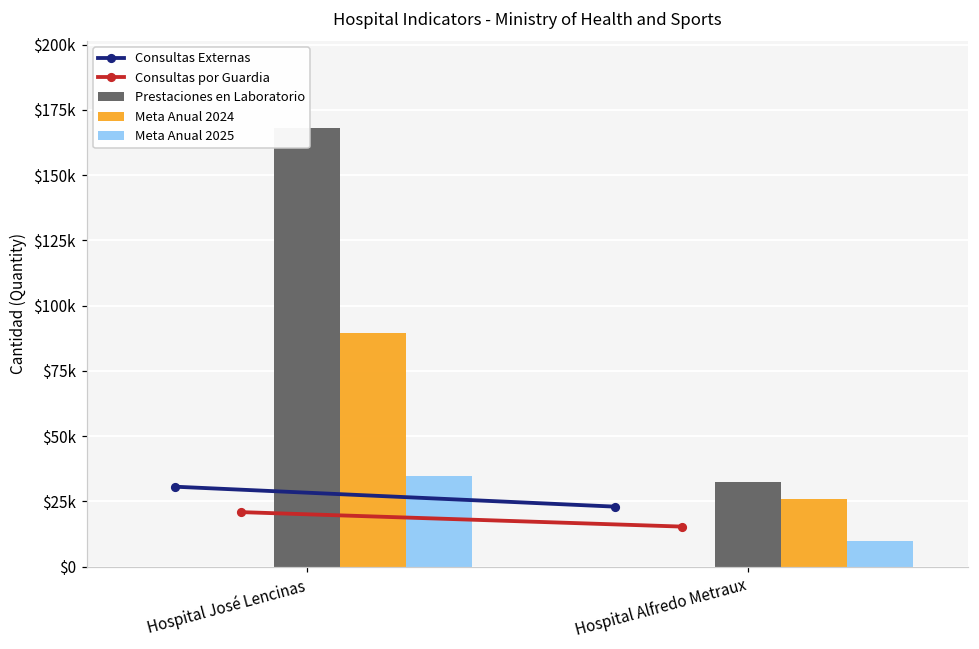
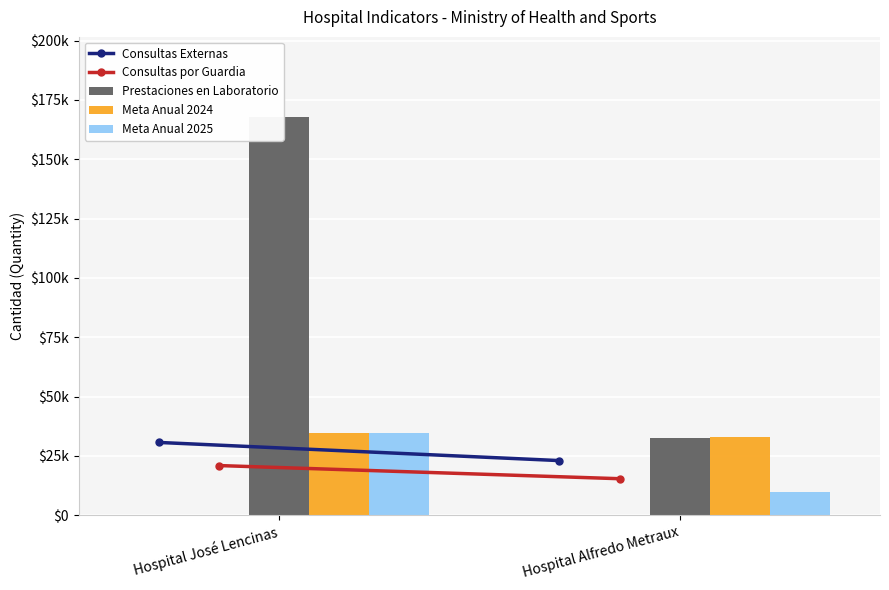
Meta Anual 2024, Hospital José Lencinas: $89000 -> $35000
Meta Anual 2024, Hospital Alfredo Metraux: $26000 -> $33000
